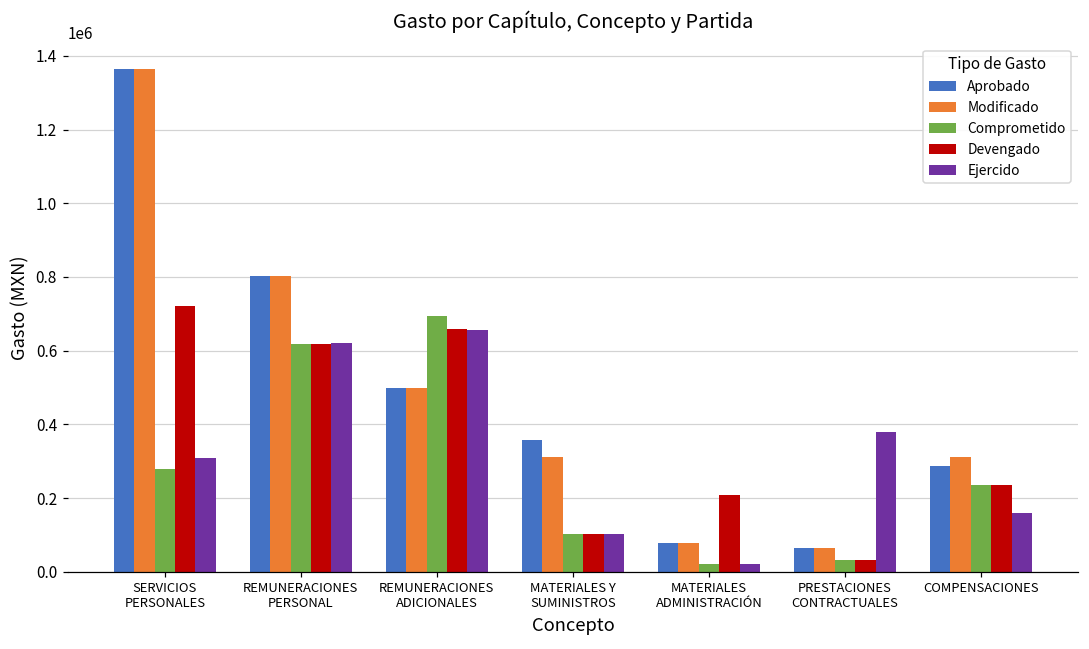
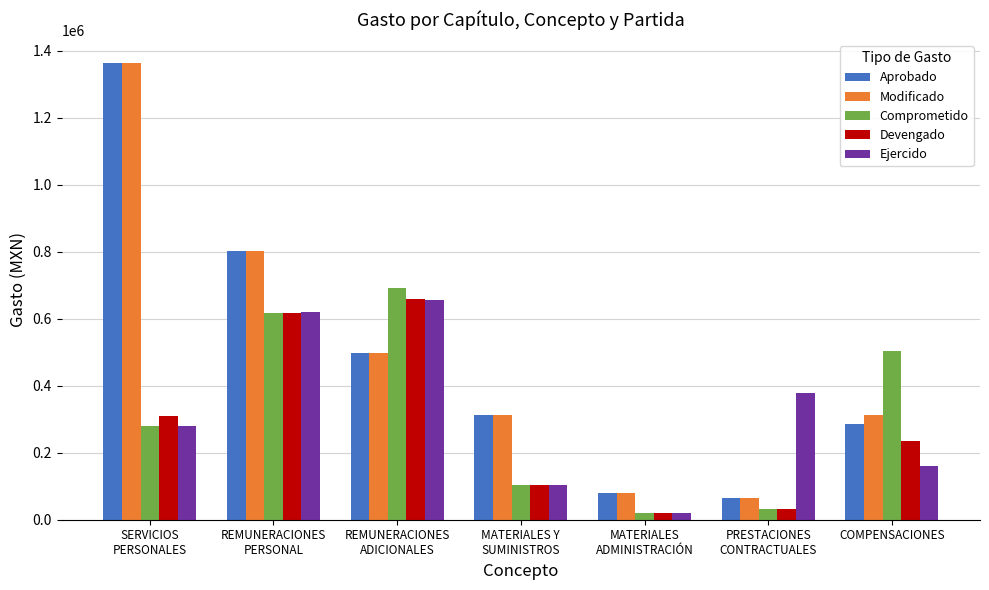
Devengado, SERVICIOS PERSONALES: 720000 -> 310000
Ejercido, SERVICIOS PERSONALES: 310000 -> 280000
Aprobado, MATERIALES Y SUMINISTROS: 360000 -> 310000
Devengado, MATERIALES ADMINISTRACIÓN: 210000 -> 20000
Comprometido, COMPENSACIONES: 240000 -> 500000
